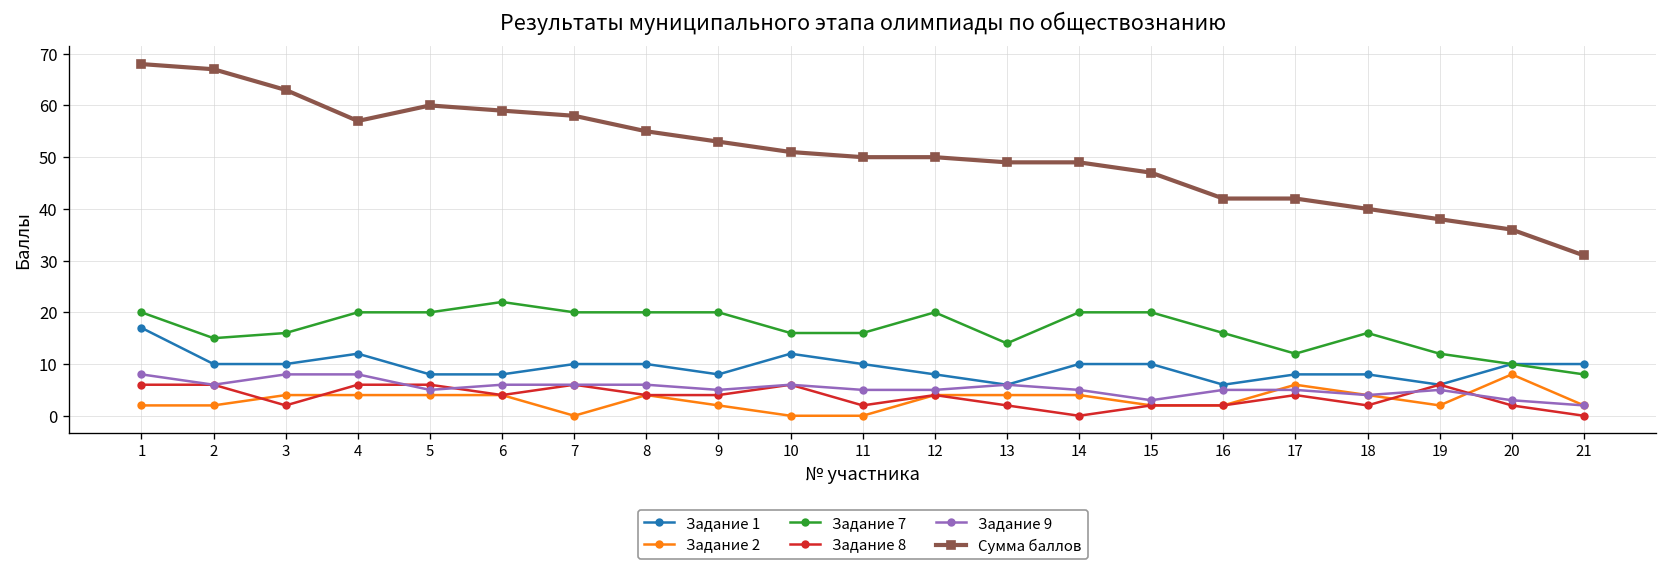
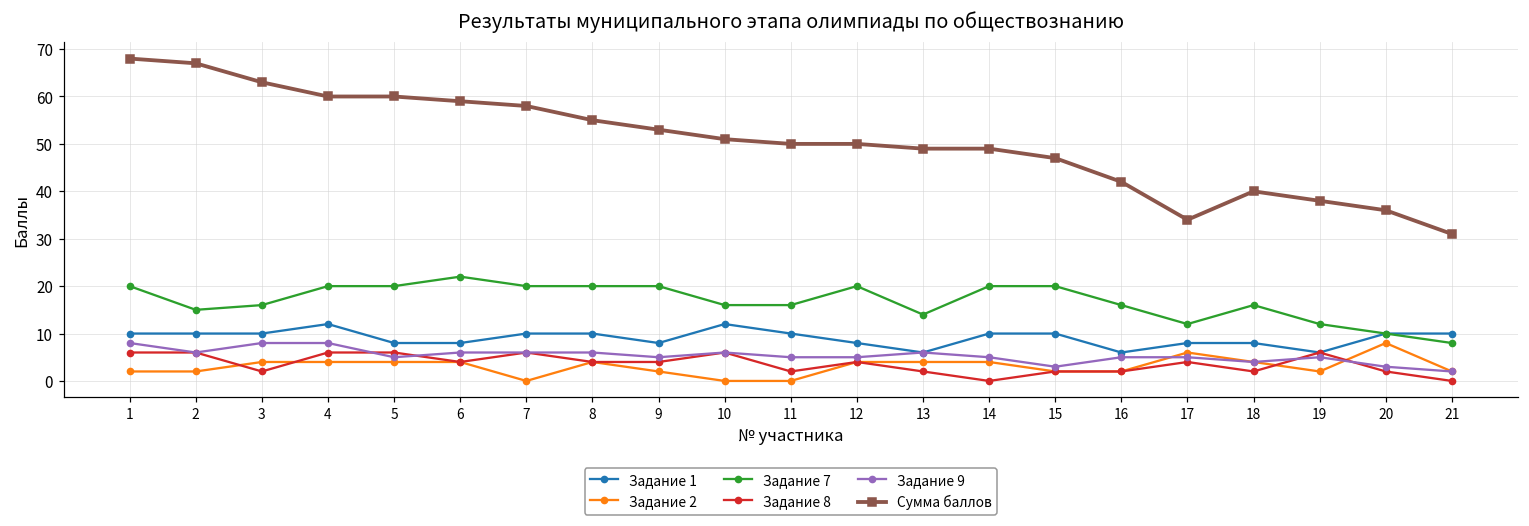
Задание 1, 1: 17 -> 10
Сумма баллов, 4: 57 -> 60
Сумма баллов, 17: 42 -> 34
